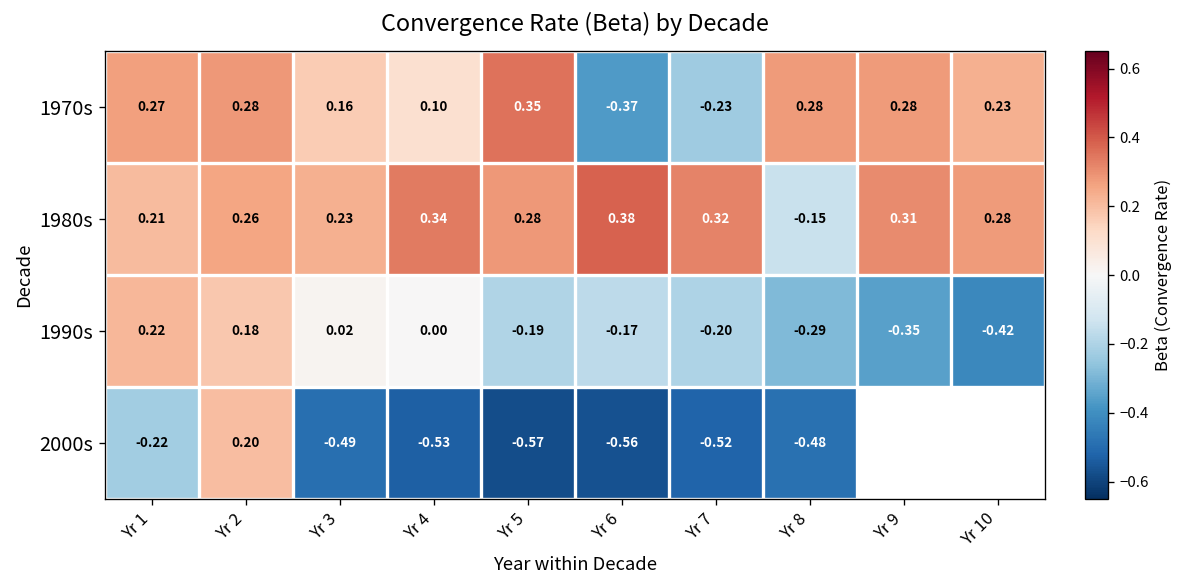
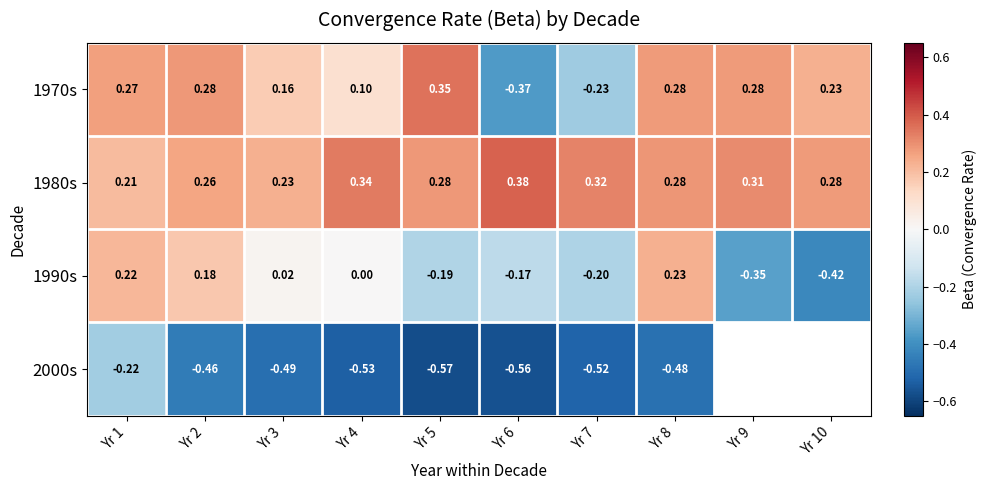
1980s, Yr 8: -0.15 -> 0.28
1990s, Yr 8: -0.29 -> 0.23
2000s, Yr 2: 0.20 -> -0.46
